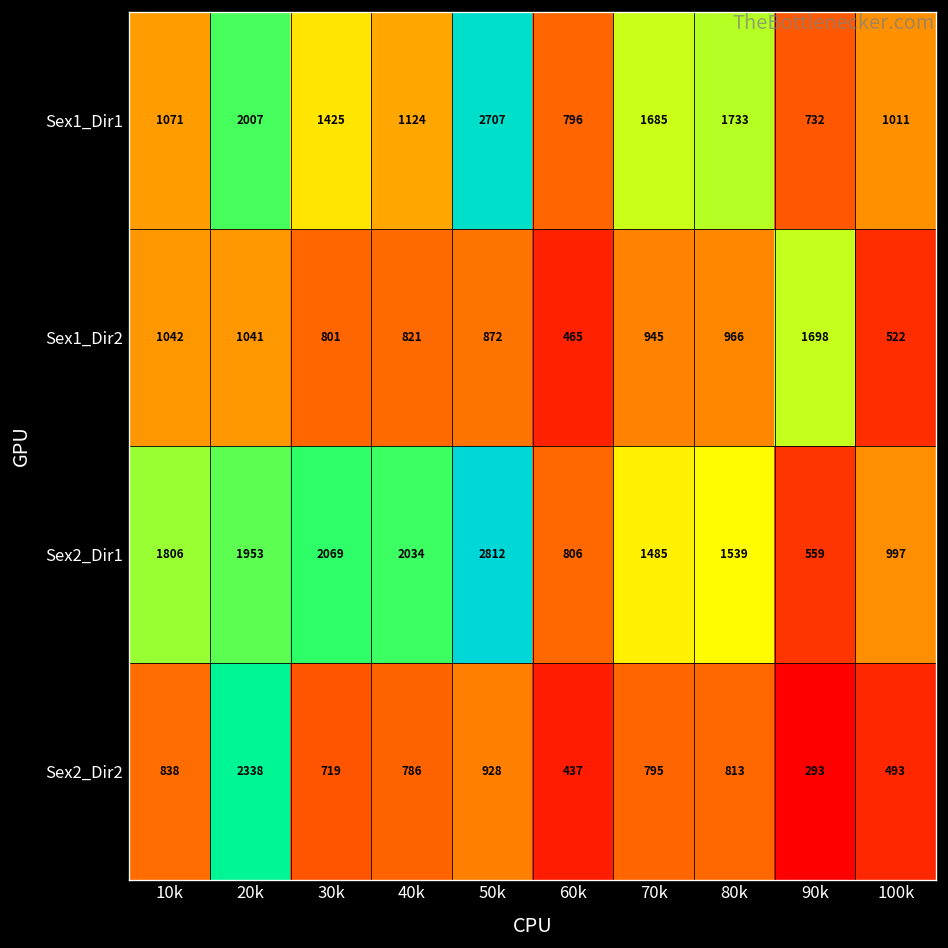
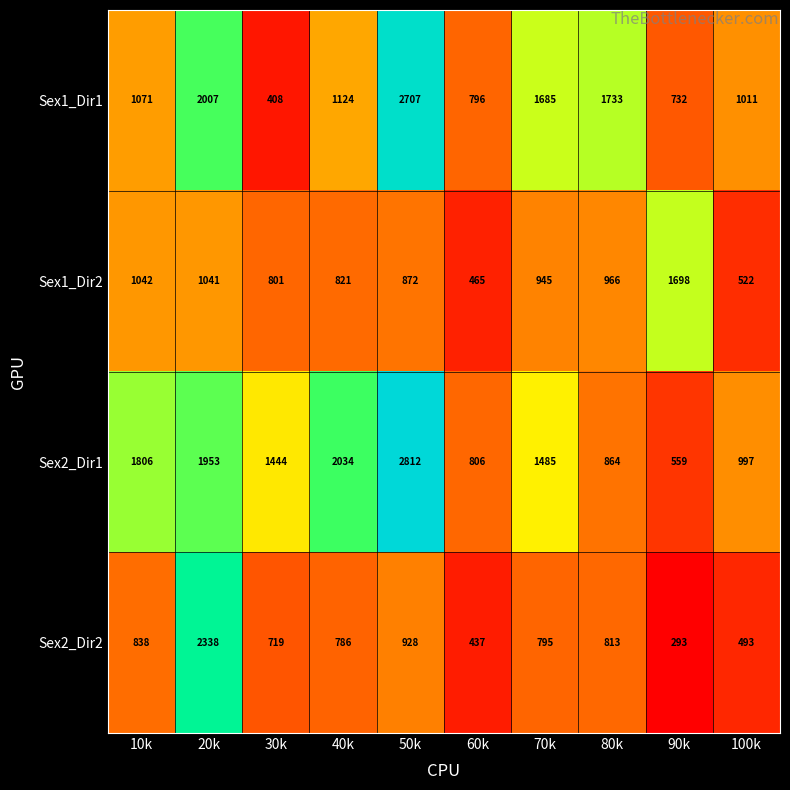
Sex1_Dir1, 30k: 1425 -> 408
Sex2_Dir1, 30k: 2069 -> 1444
Sex2_Dir1, 80k: 1539 -> 864
